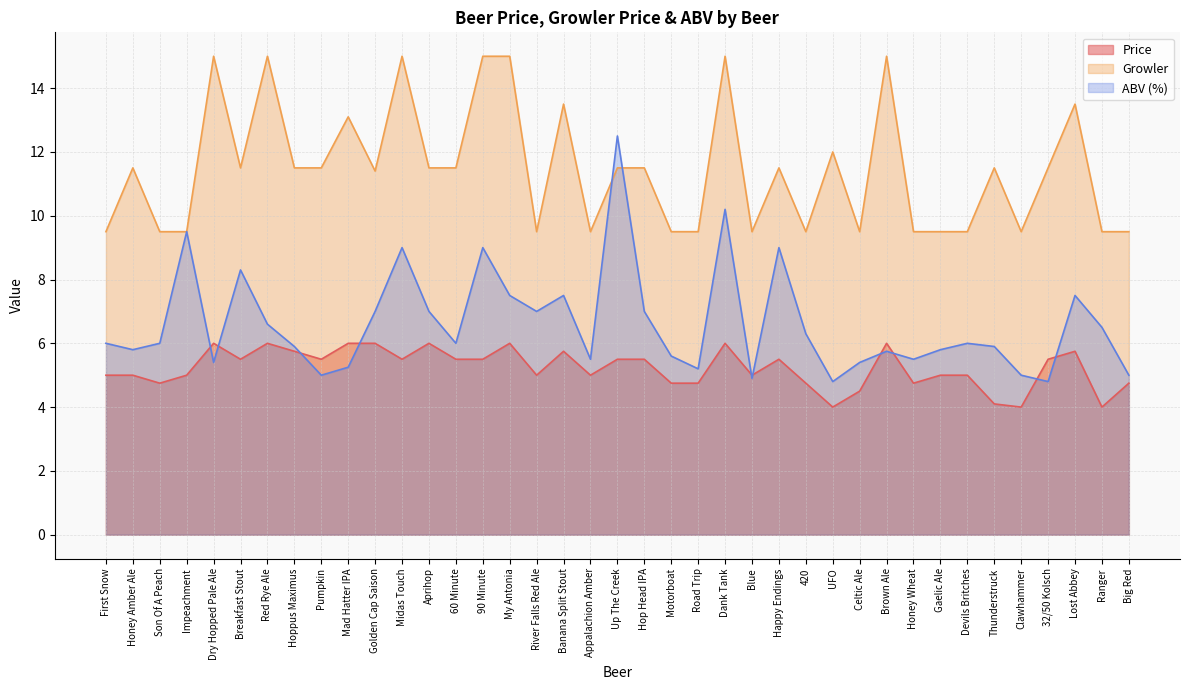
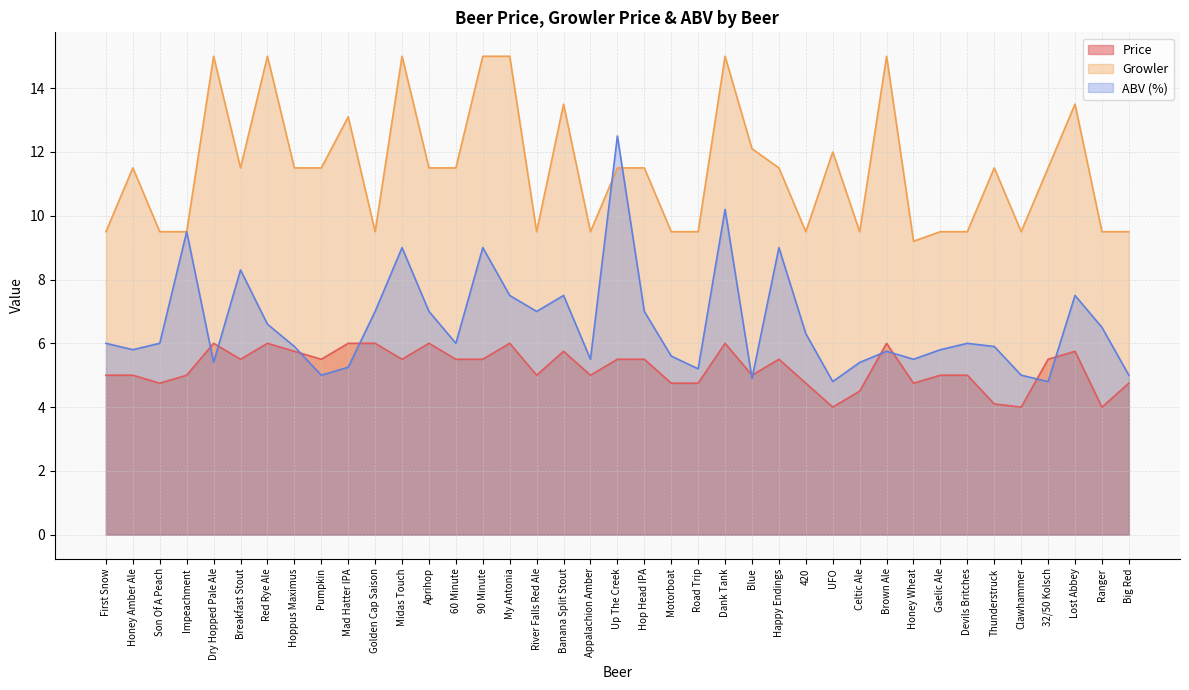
Growler, Golden Cap Saison: 11.4 -> 9.5
Growler, Blue: 9.5 -> 12.1
Growler, Honey Wheat: 9.5 -> 9.2
